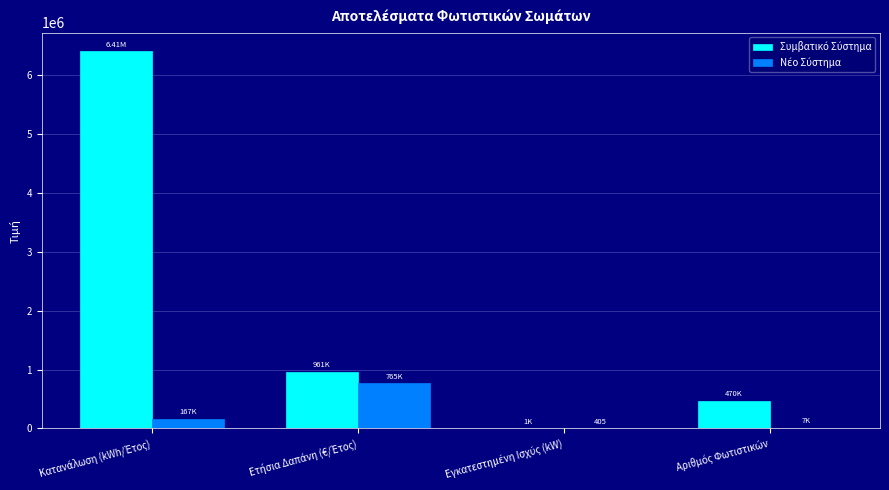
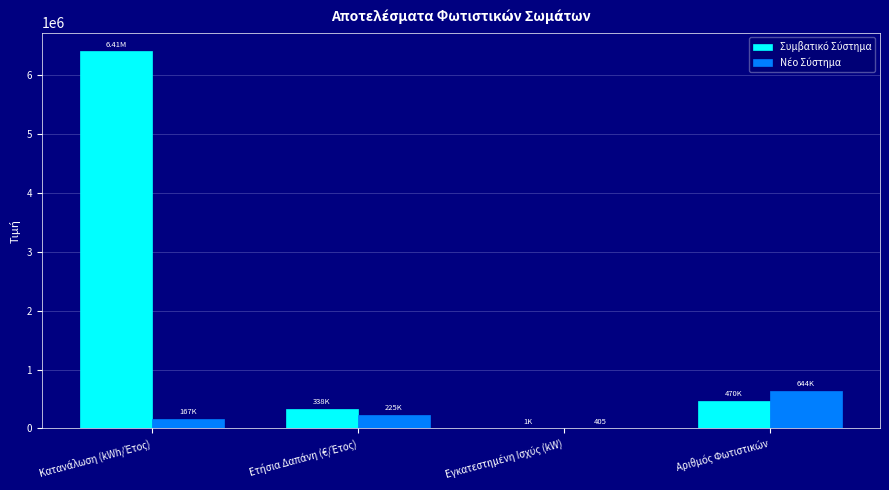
Συμβατικό Σύστημα, Ετήσια Δαπάνη (€/Έτος): 961K -> 338K
Νέο Σύστημα, Ετήσια Δαπάνη (€/Έτος): 765K -> 225K
Νέο Σύστημα, Αριθμός Φωτιστικών: 7K -> 644K
